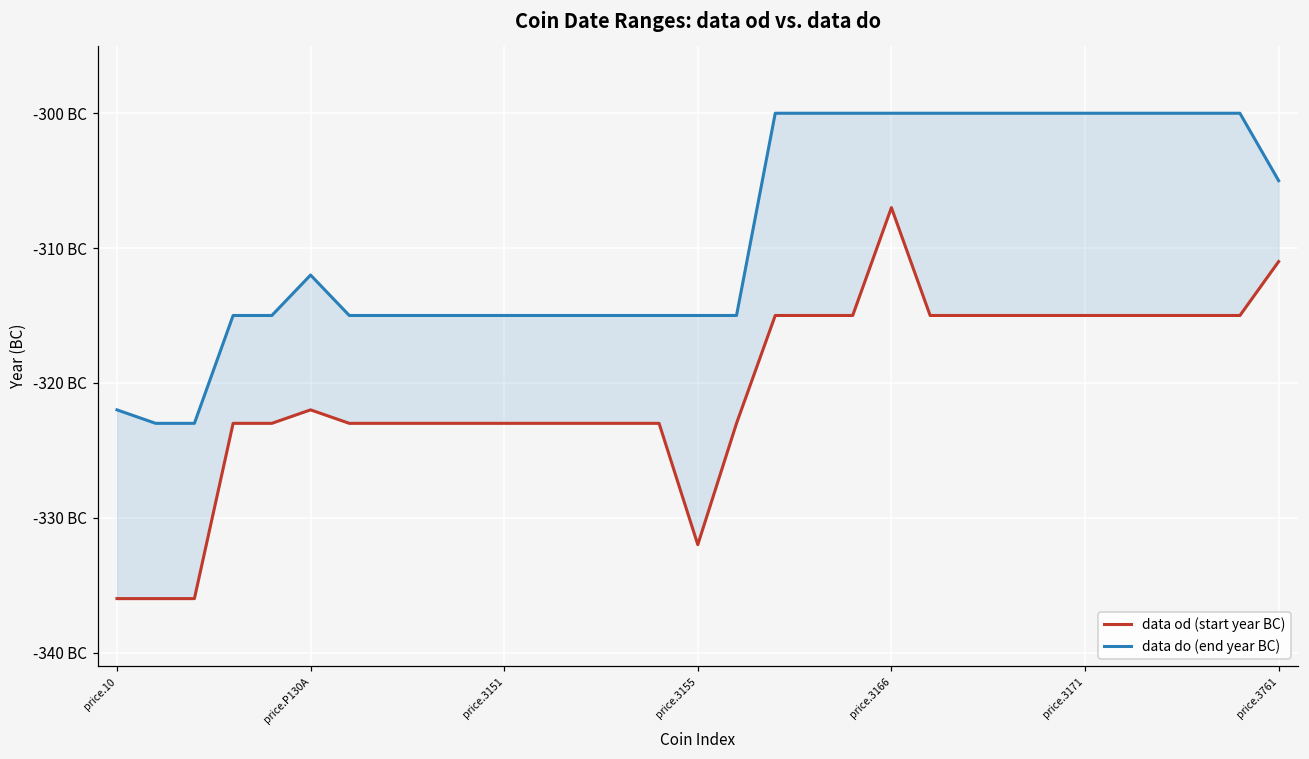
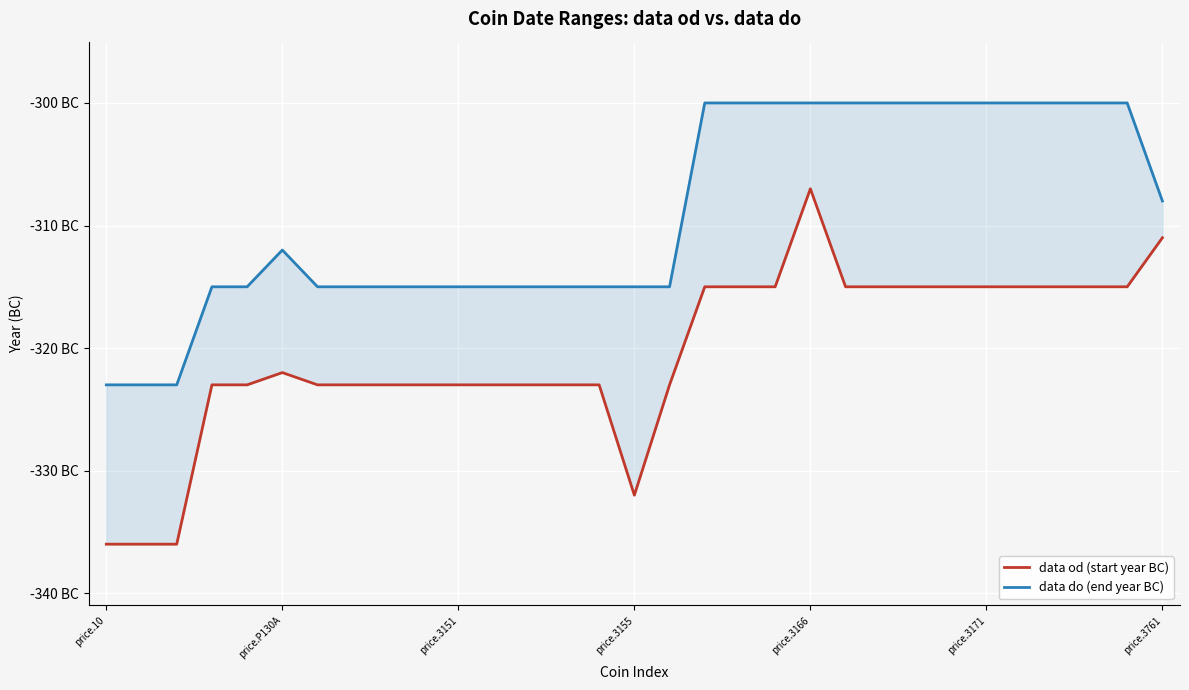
data do (end year BC), price.10: -322 BC -> -323 BC
data do (end year BC), price.3761: -305 BC -> -308 BC
